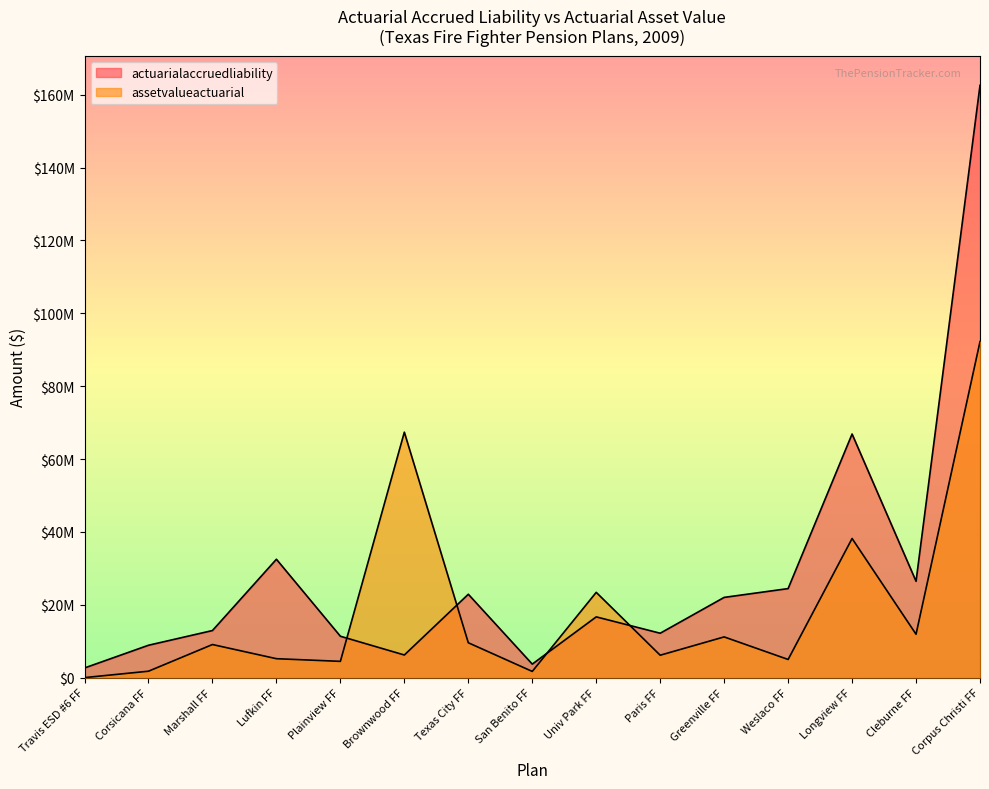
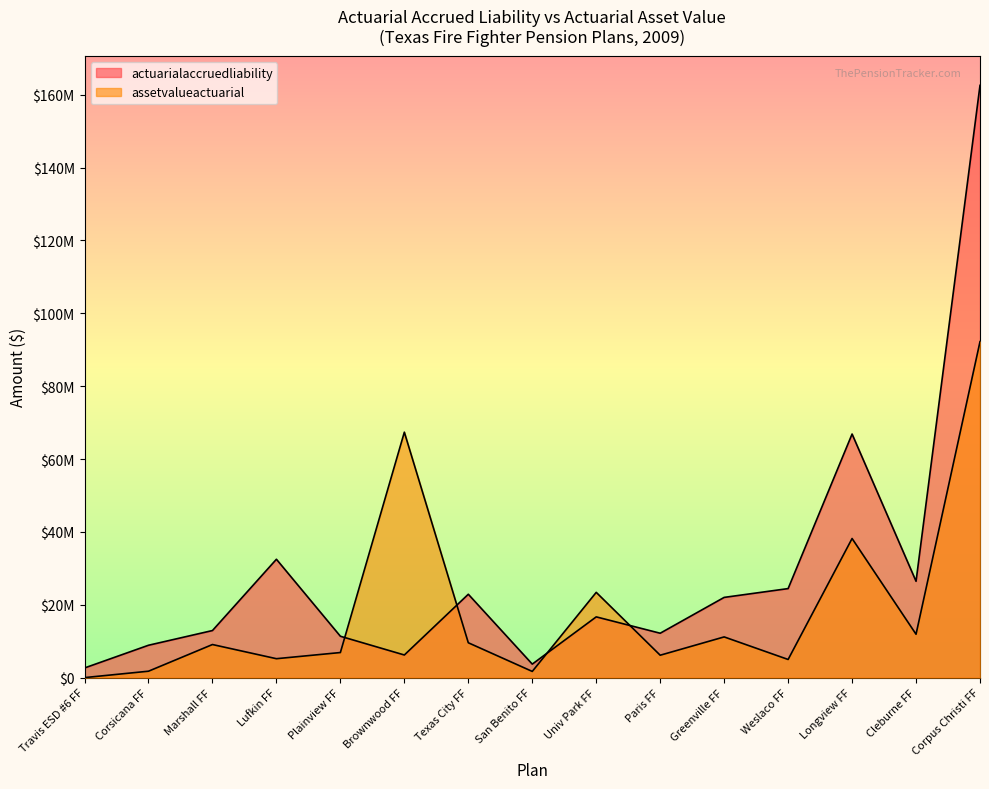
assetvalueactuarial, Plainview FF: $4000000 -> $7000000
